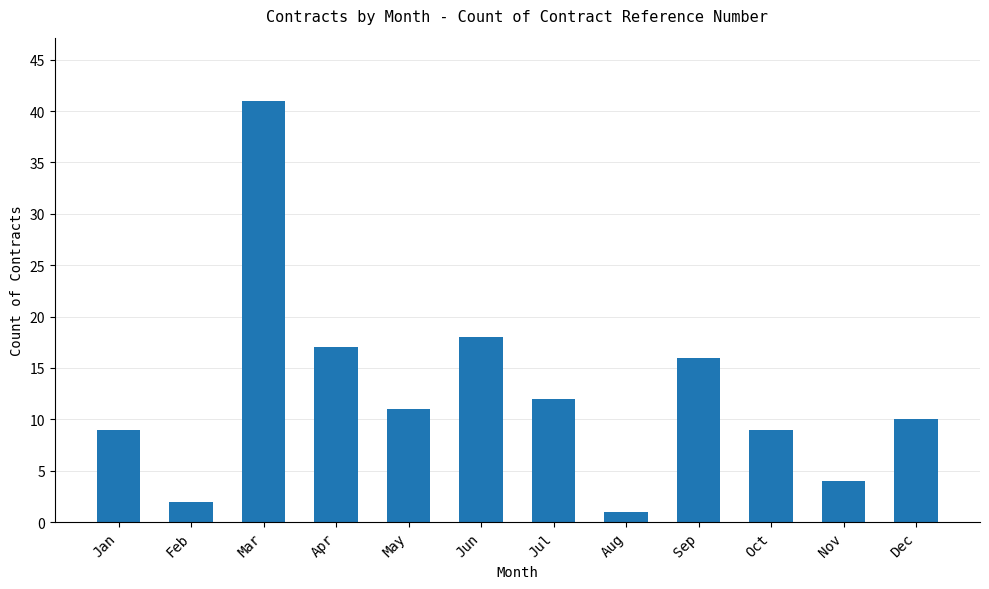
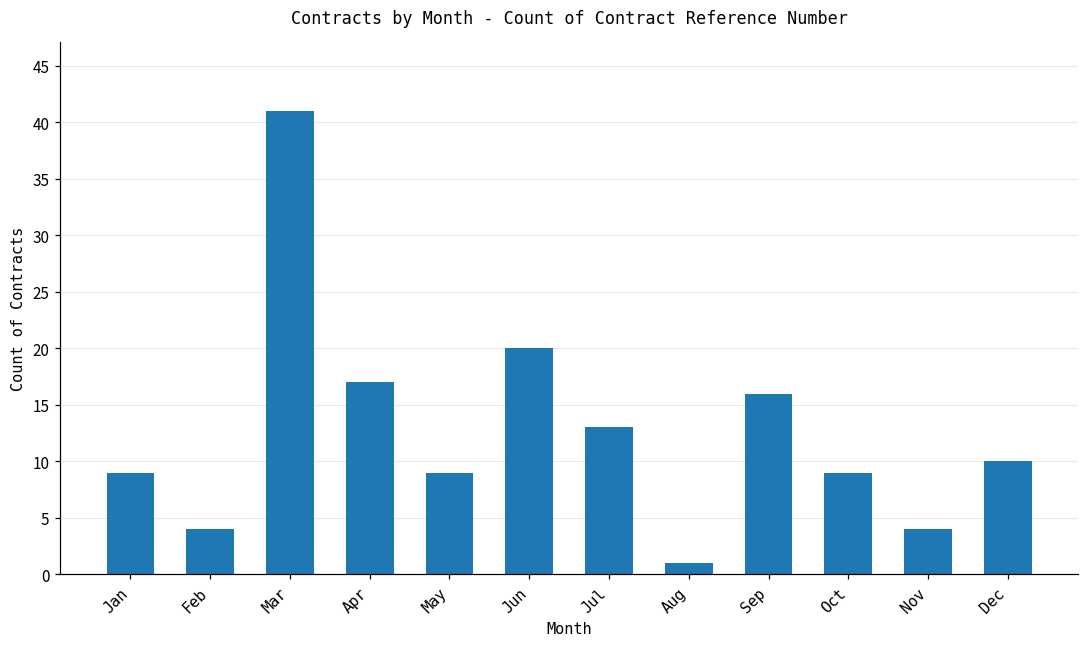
Feb: 2 -> 4
May: 11 -> 9
Jun: 18 -> 20
Jul: 12 -> 13
